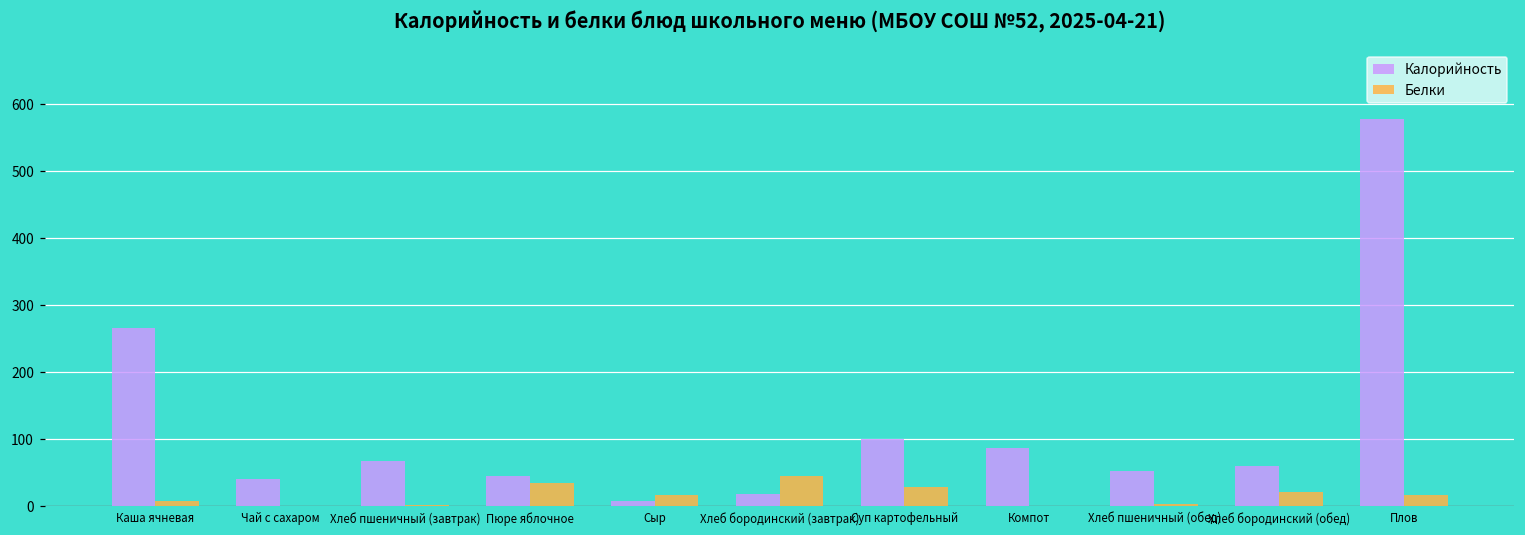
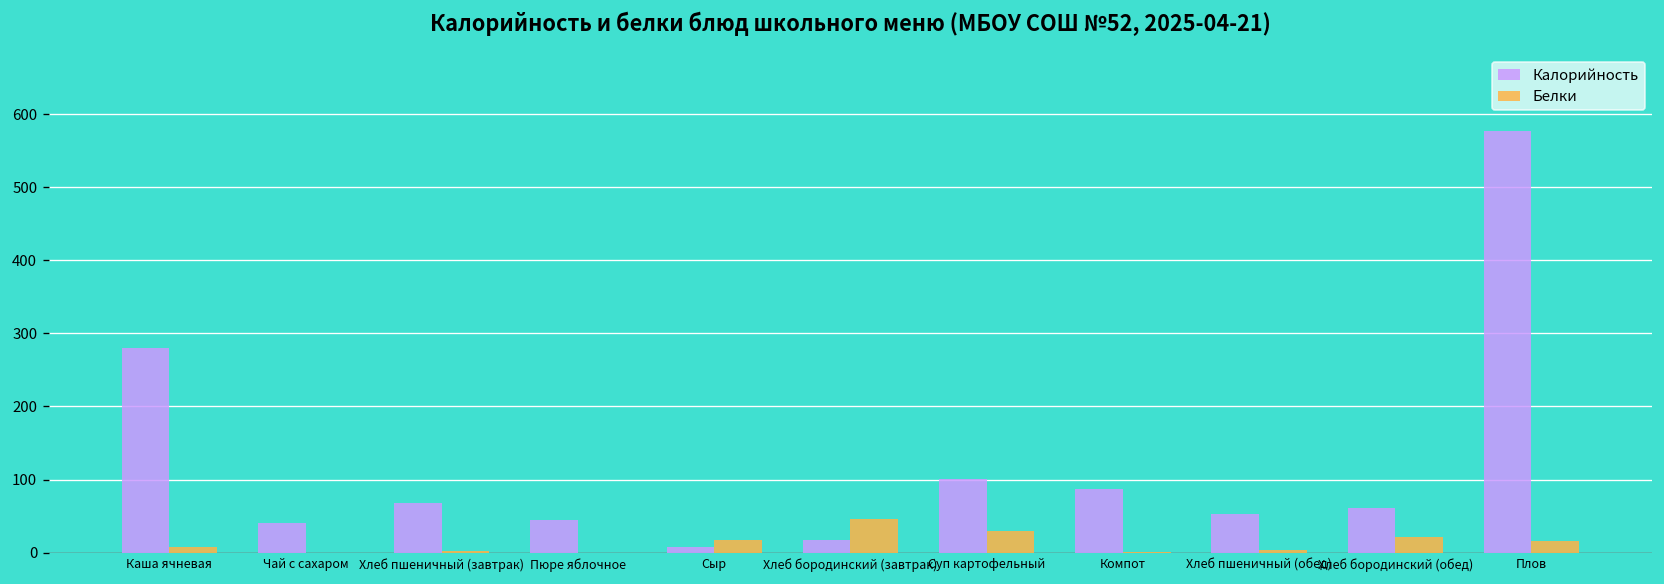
Калорийность, Каша ячневая: 270 -> 280
Белки, Пюре яблочное: 30 -> 0
